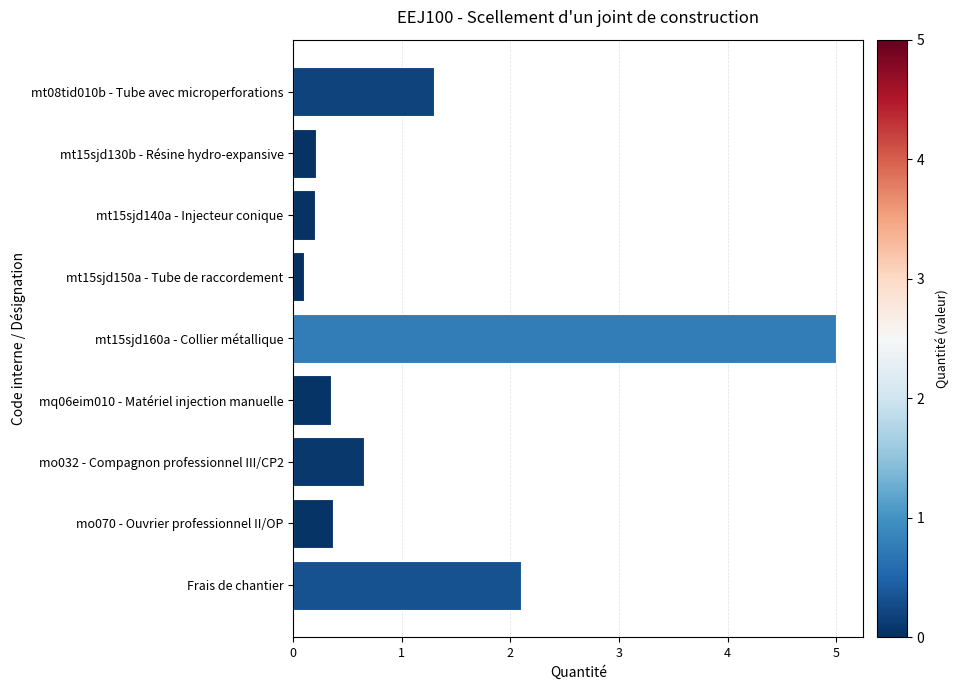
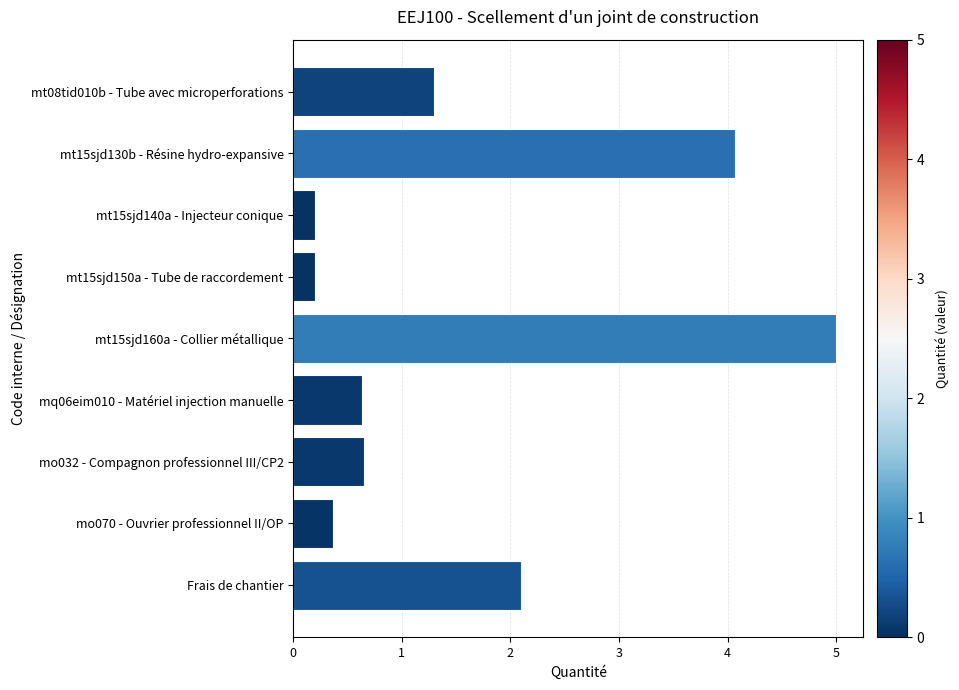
mt15sjd130b - Résine hydro-expansive: 0.21 -> 4.07
mt15sjd150a - Tube de raccordement: 0.1 -> 0.2
mq06eim010 - Matériel injection manuelle: 0.35 -> 0.63
